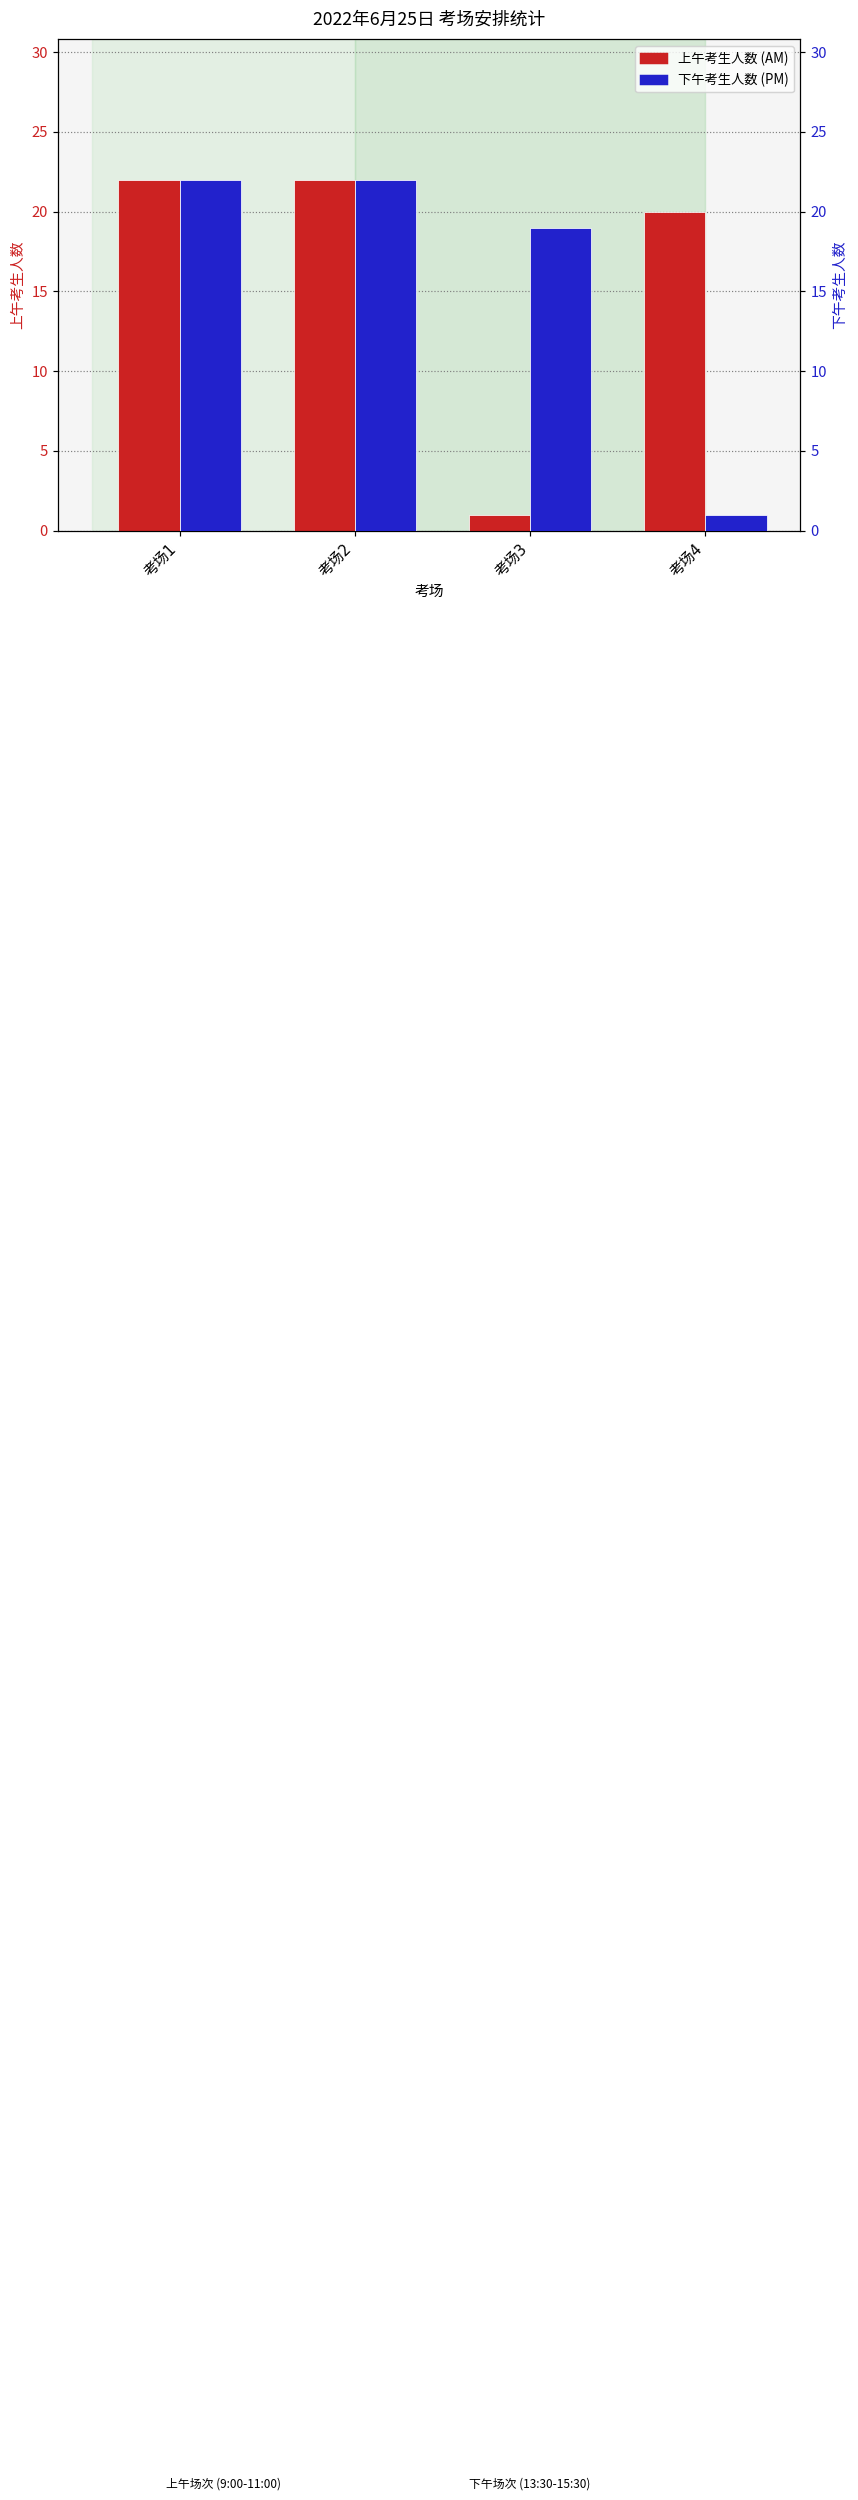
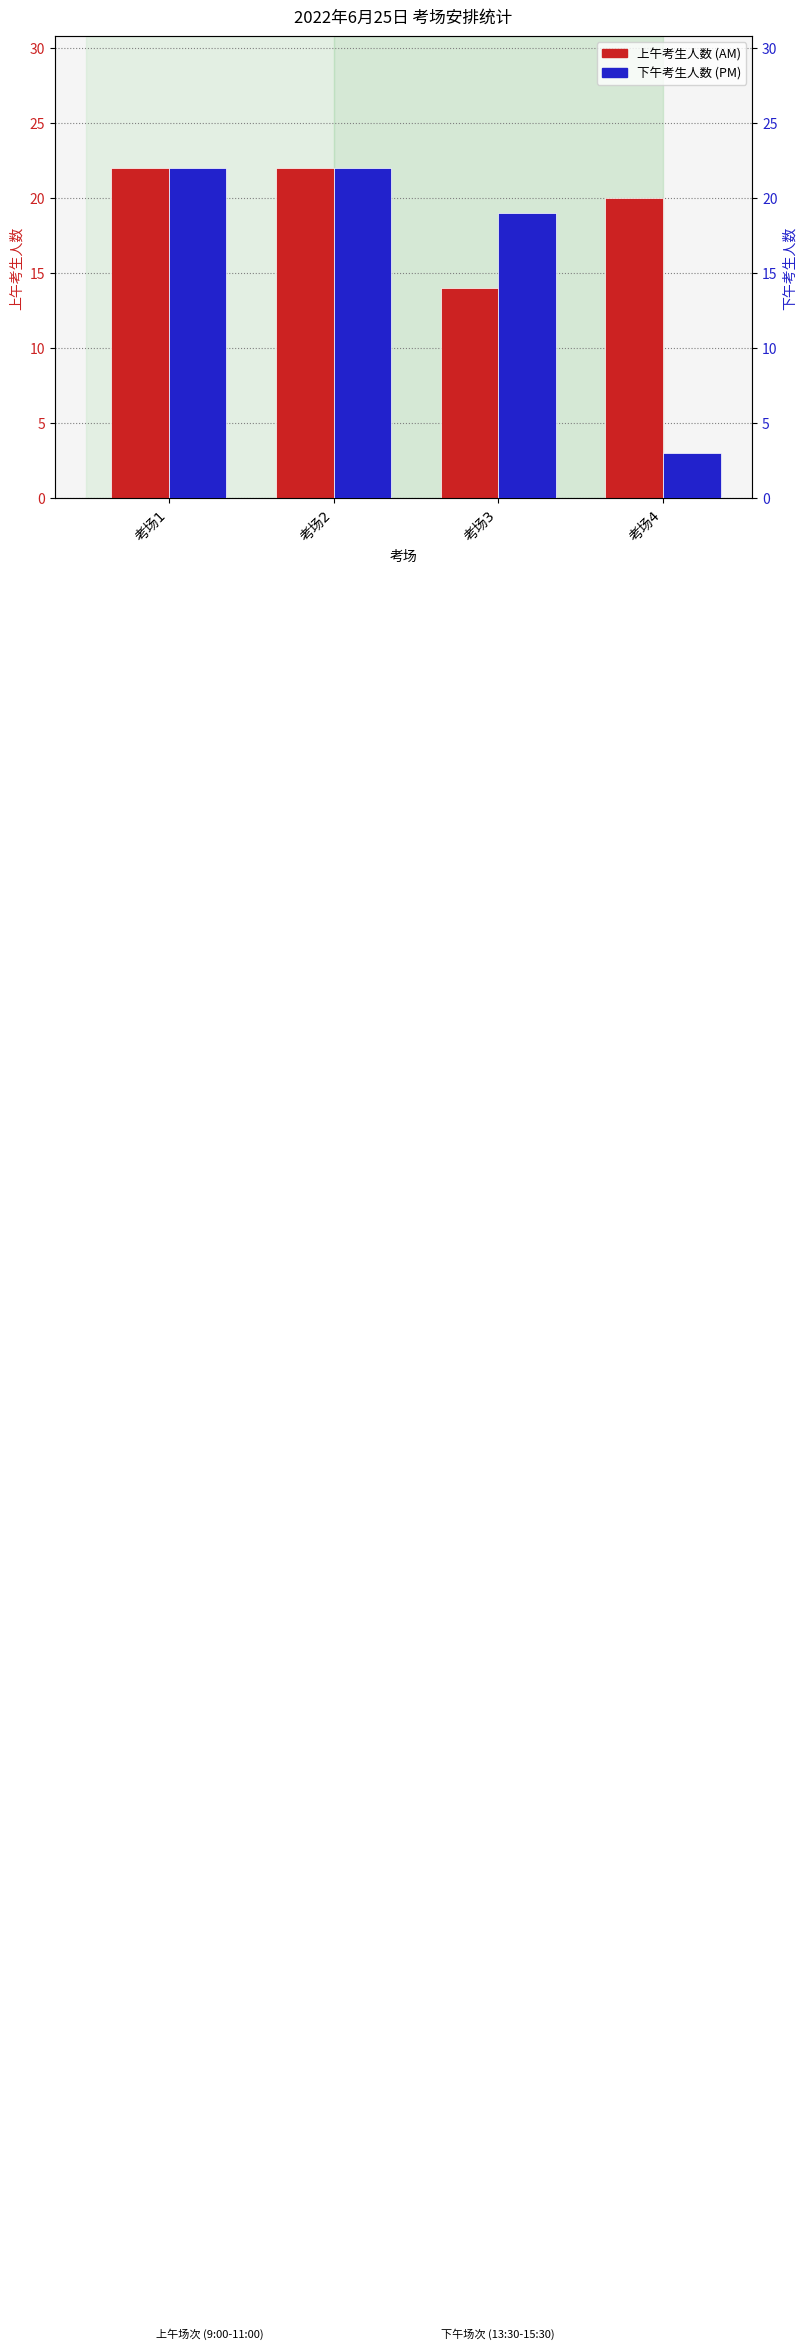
上午考生人数 (AM), 考场3: 1 -> 14
下午考生人数 (PM), 考场4: 1 -> 3
